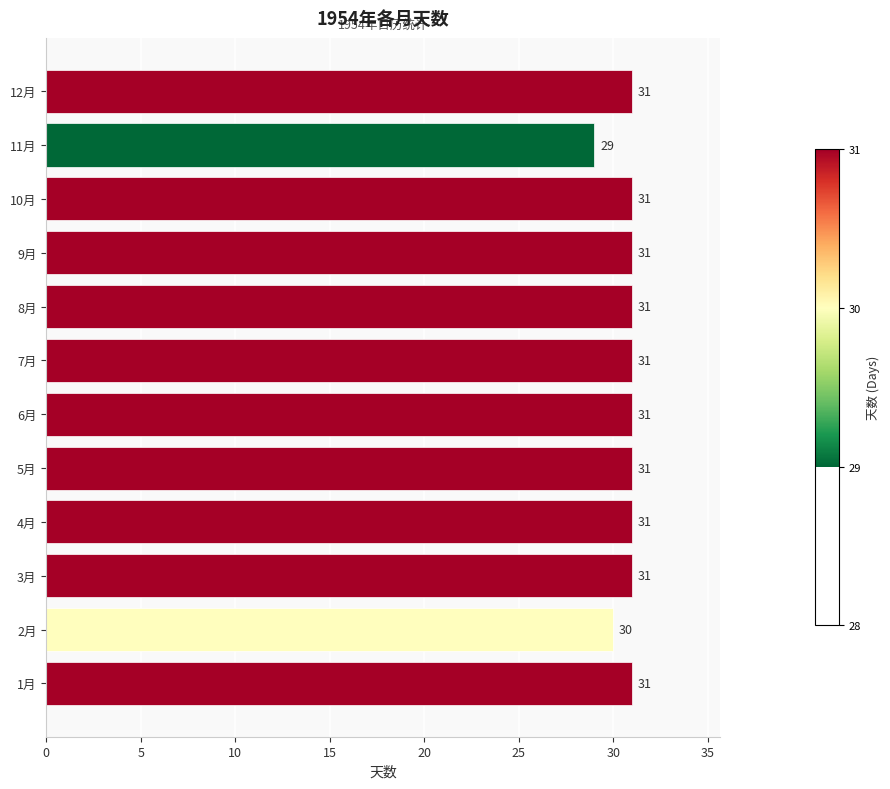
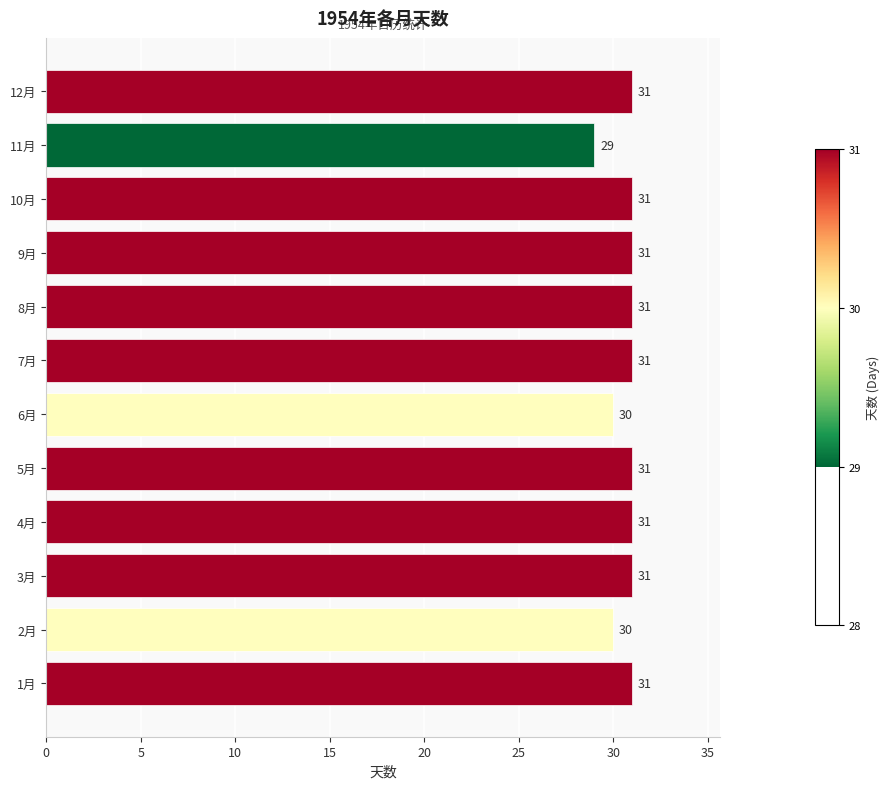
6月: 31 -> 30
